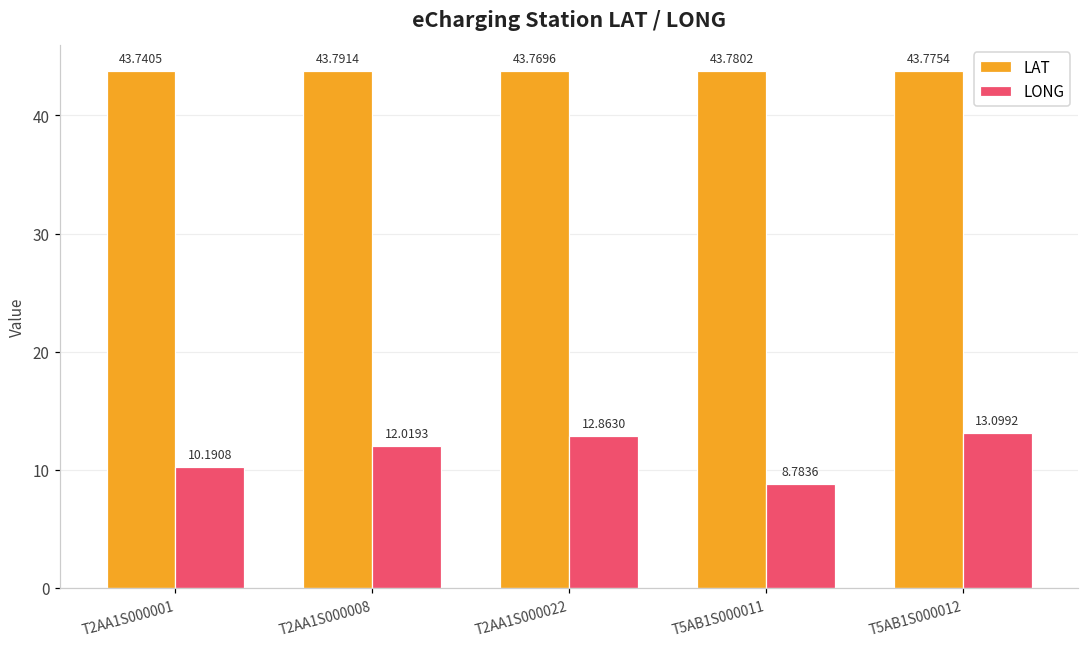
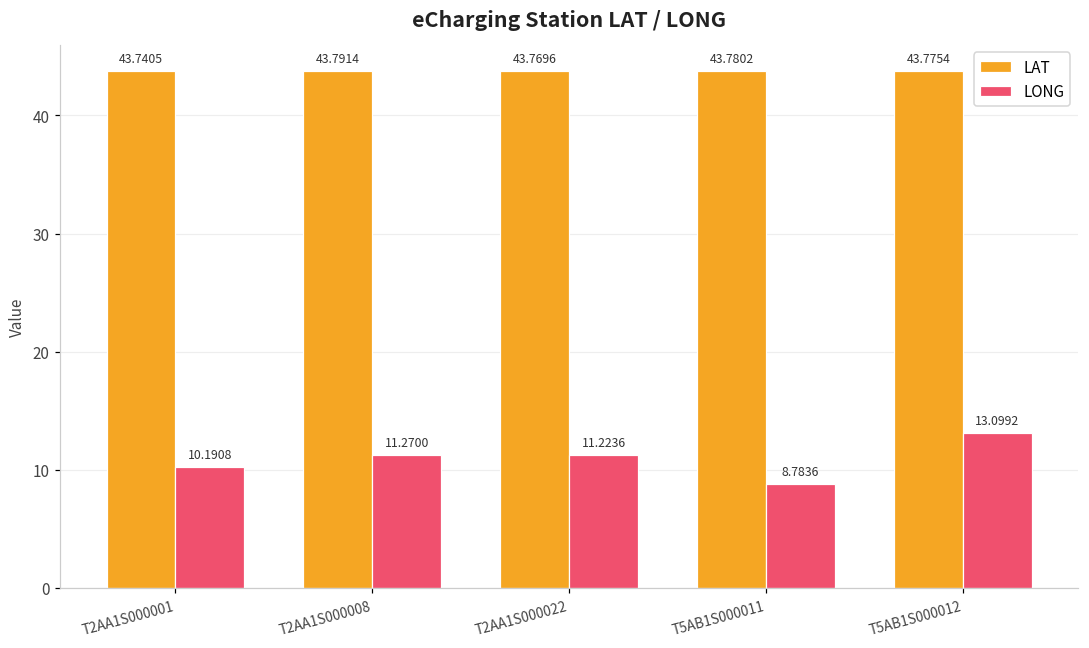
LONG, T2AA1S000008: 12.0193 -> 11.2700
LONG, T2AA1S000022: 12.8630 -> 11.2236
